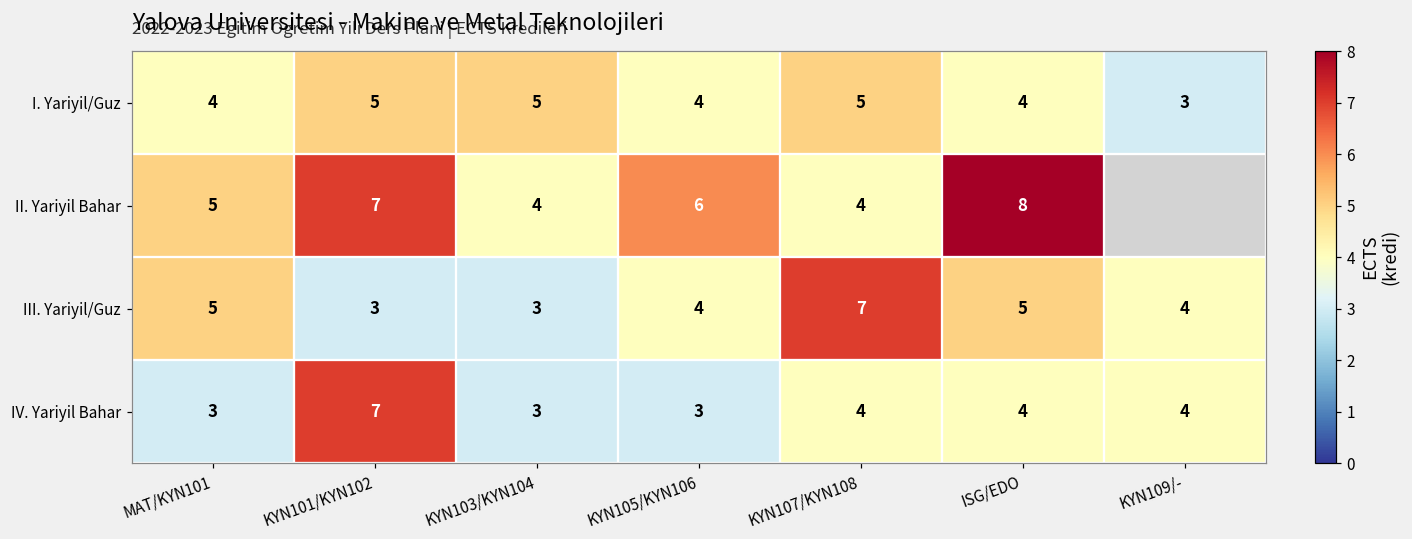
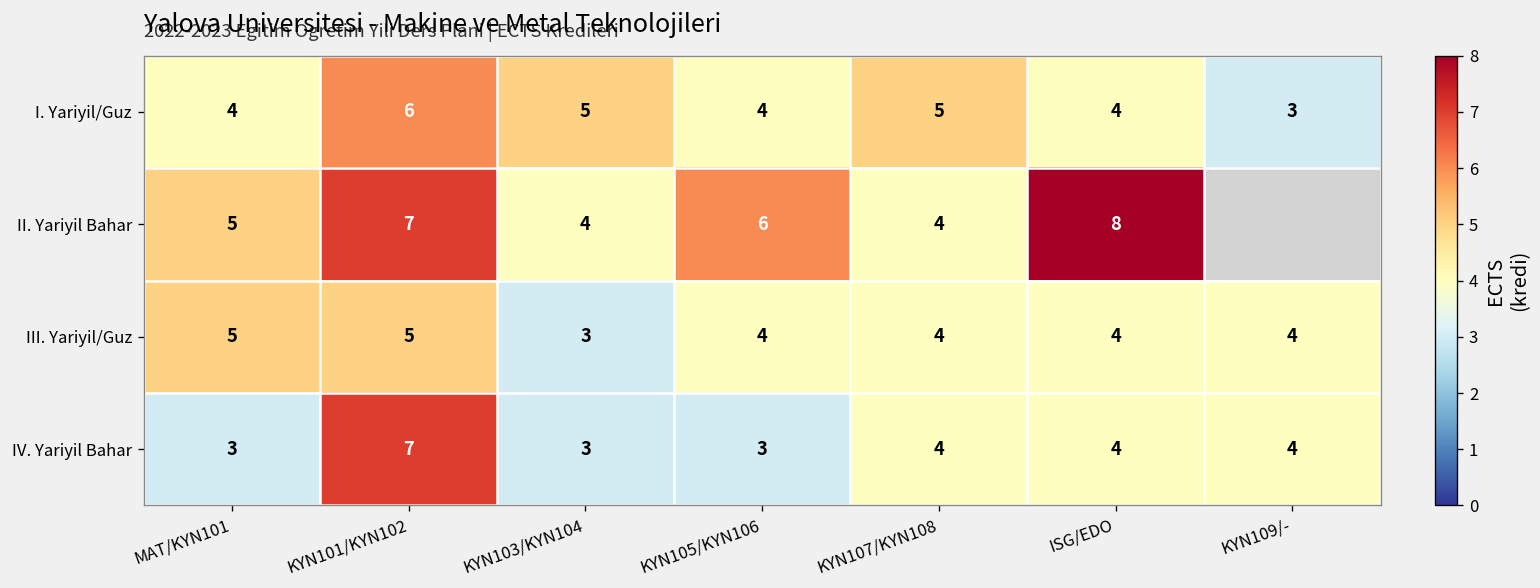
I. Yariyil/Guz, KYN101/KYN102: 5 -> 6
III. Yariyil/Guz, KYN101/KYN102: 3 -> 5
III. Yariyil/Guz, KYN107/KYN108: 7 -> 4
III. Yariyil/Guz, ISG/EDO: 5 -> 4
